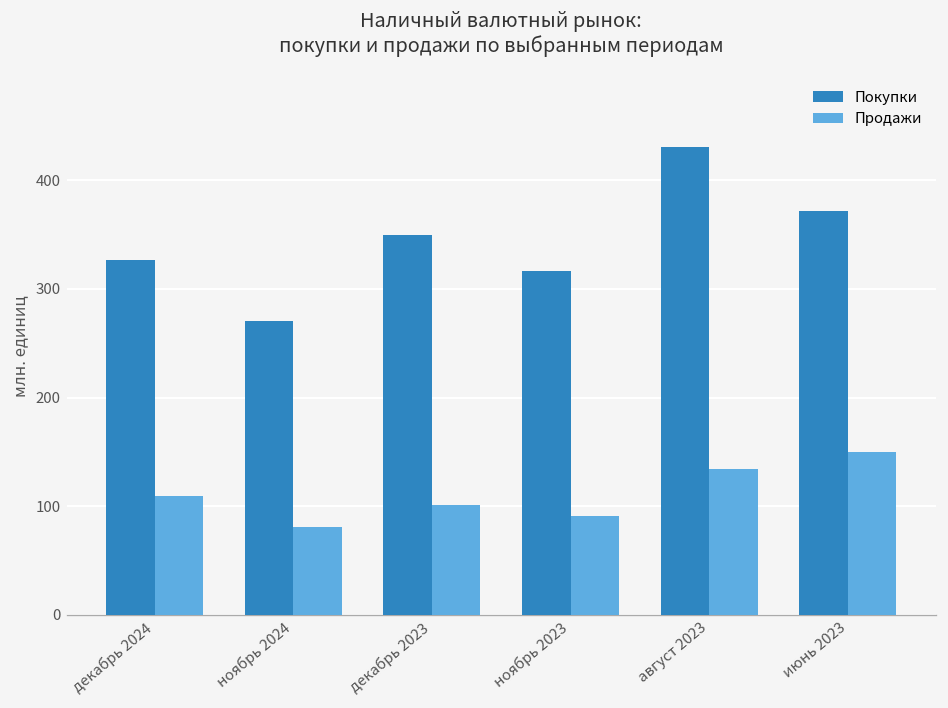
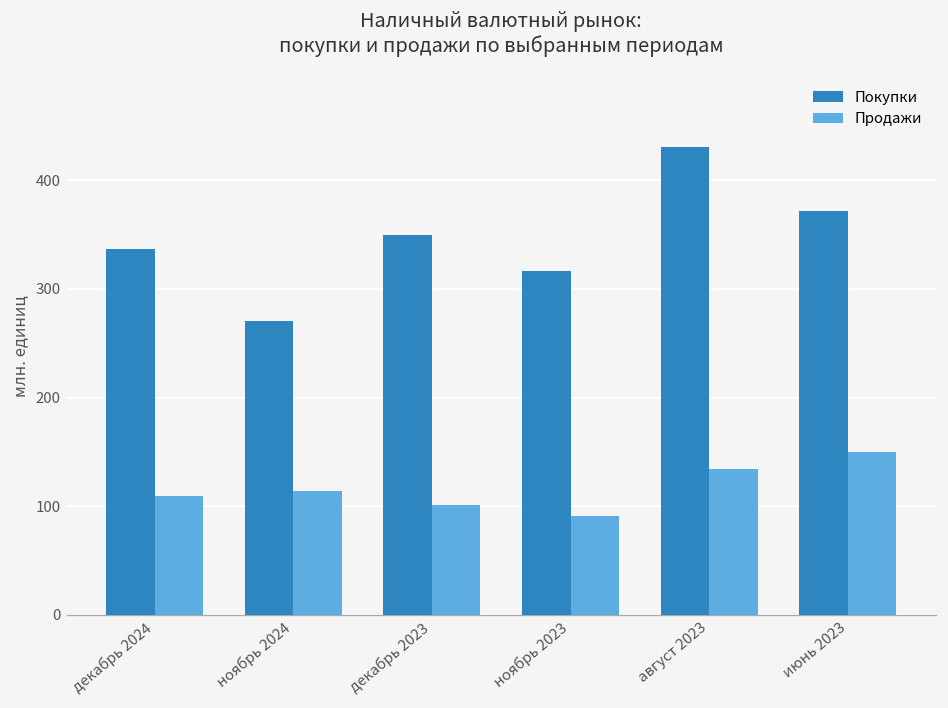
Покупки, декабрь 2024: 330 -> 340
Продажи, ноябрь 2024: 80 -> 110
